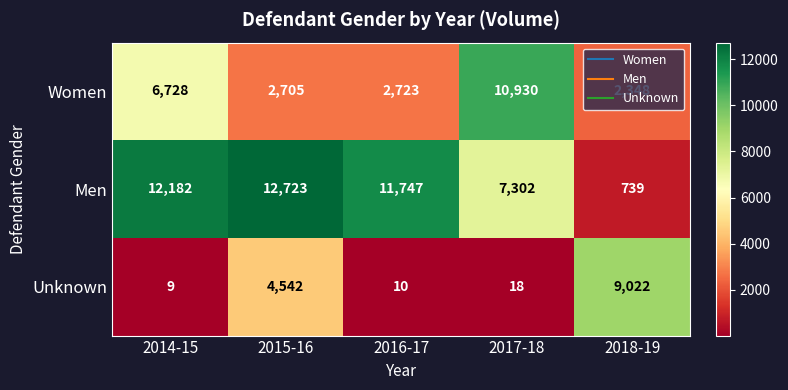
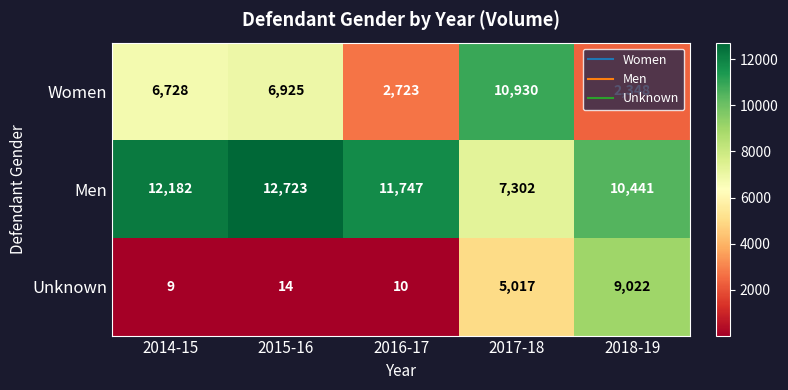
Women, 2015-16: 2,705 -> 6,925
Men, 2018-19: 739 -> 10,441
Unknown, 2015-16: 4,542 -> 14
Unknown, 2017-18: 18 -> 5,017
